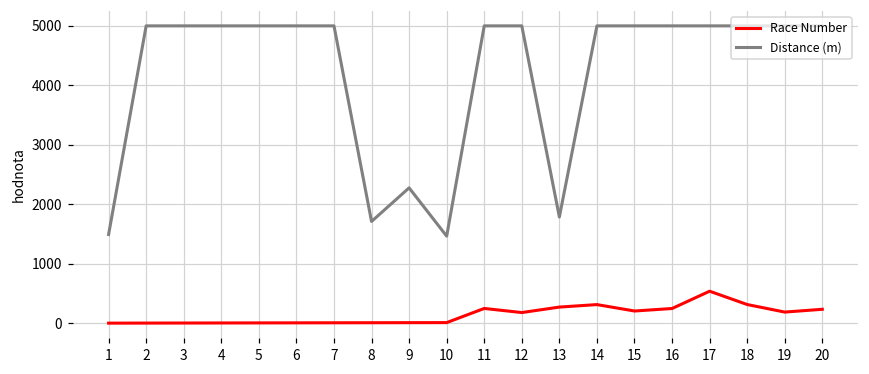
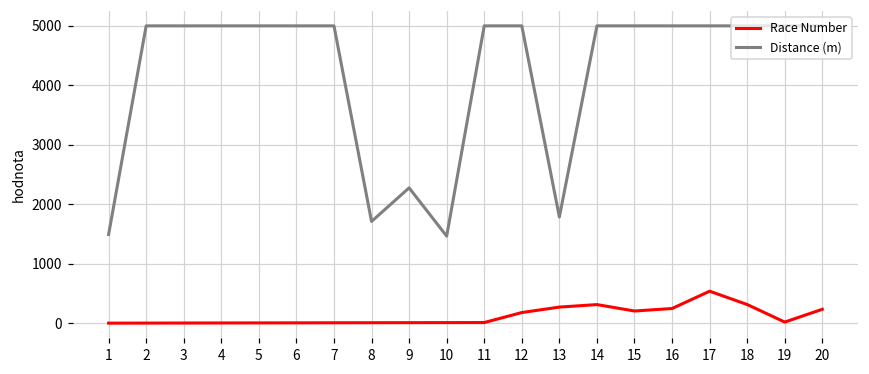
Race Number, 11: 200 -> 0
Race Number, 19: 200 -> 0
